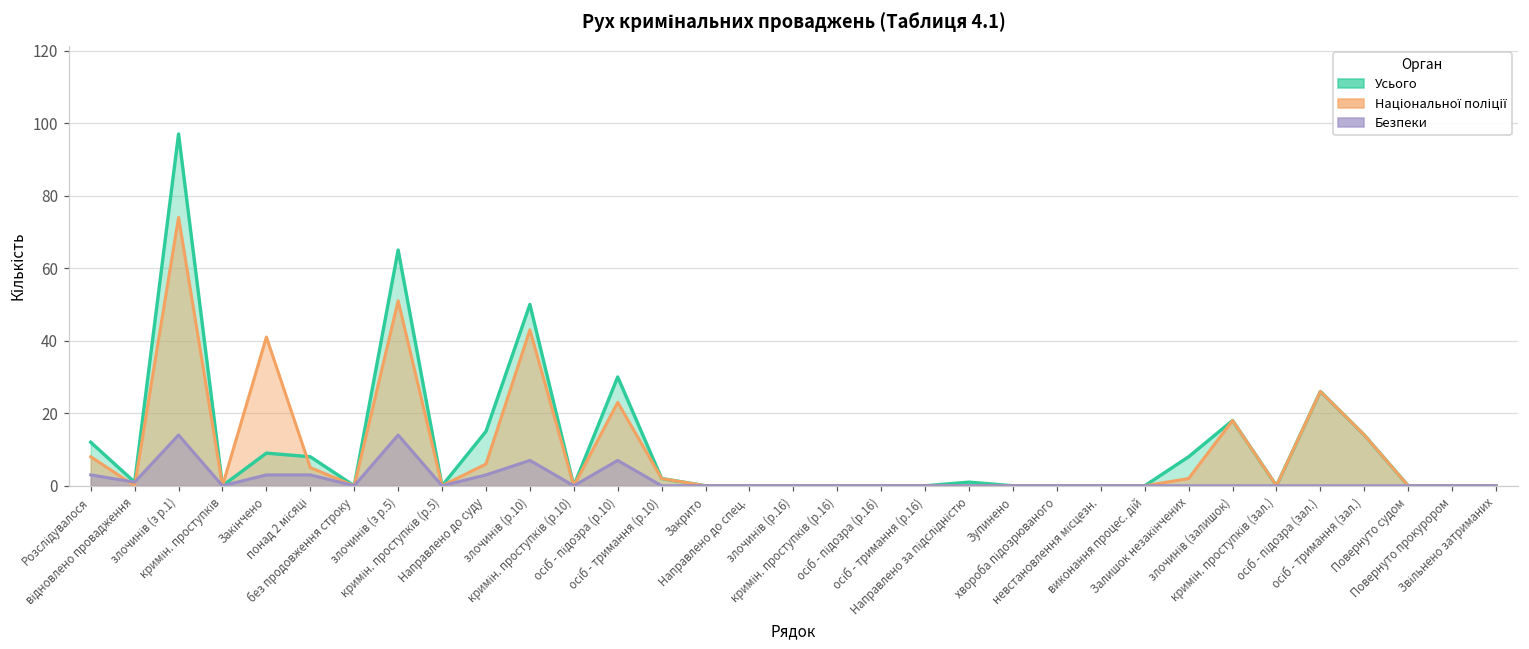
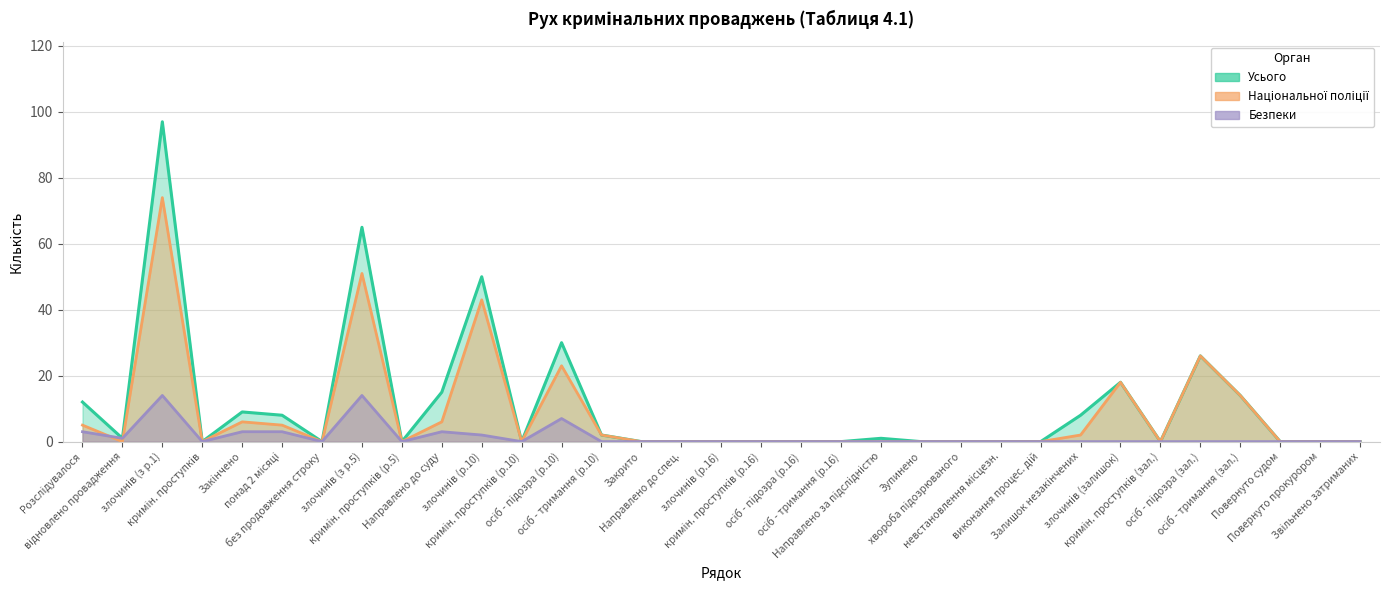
Національної поліції, Розслідувалося: 8 -> 5
Національної поліції, Закінчено: 41 -> 6
Безпеки, злочинів (р.10): 7 -> 2
